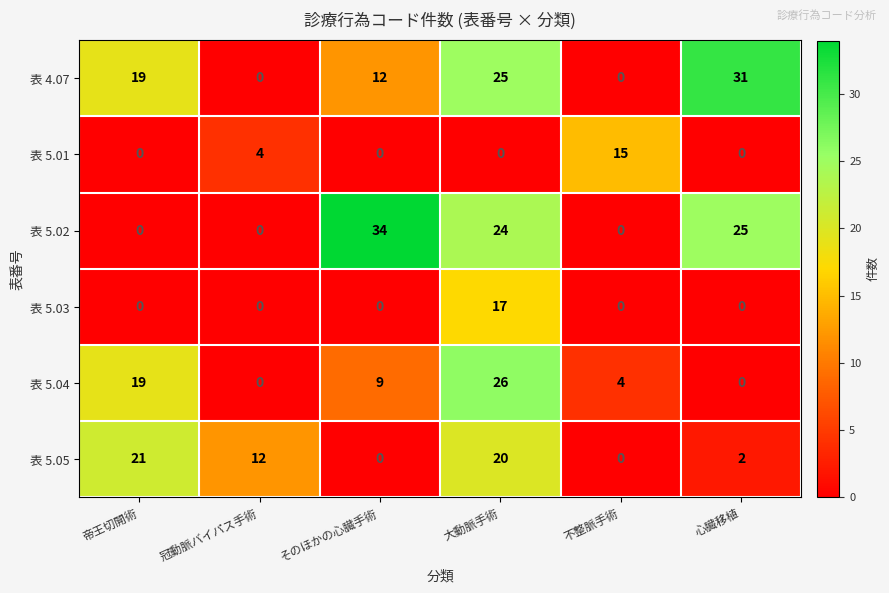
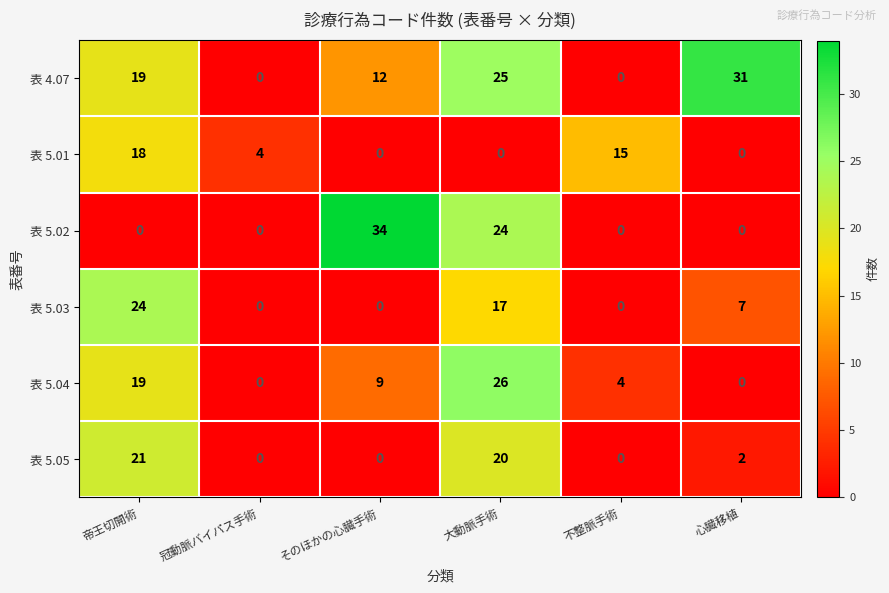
表 5.01, 帝王切開術: 0 -> 18
表 5.02, 心臓移植: 25 -> 0
表 5.03, 帝王切開術: 0 -> 24
表 5.03, 心臓移植: 0 -> 7
表 5.05, 冠動脈バイパス手術: 12 -> 0
